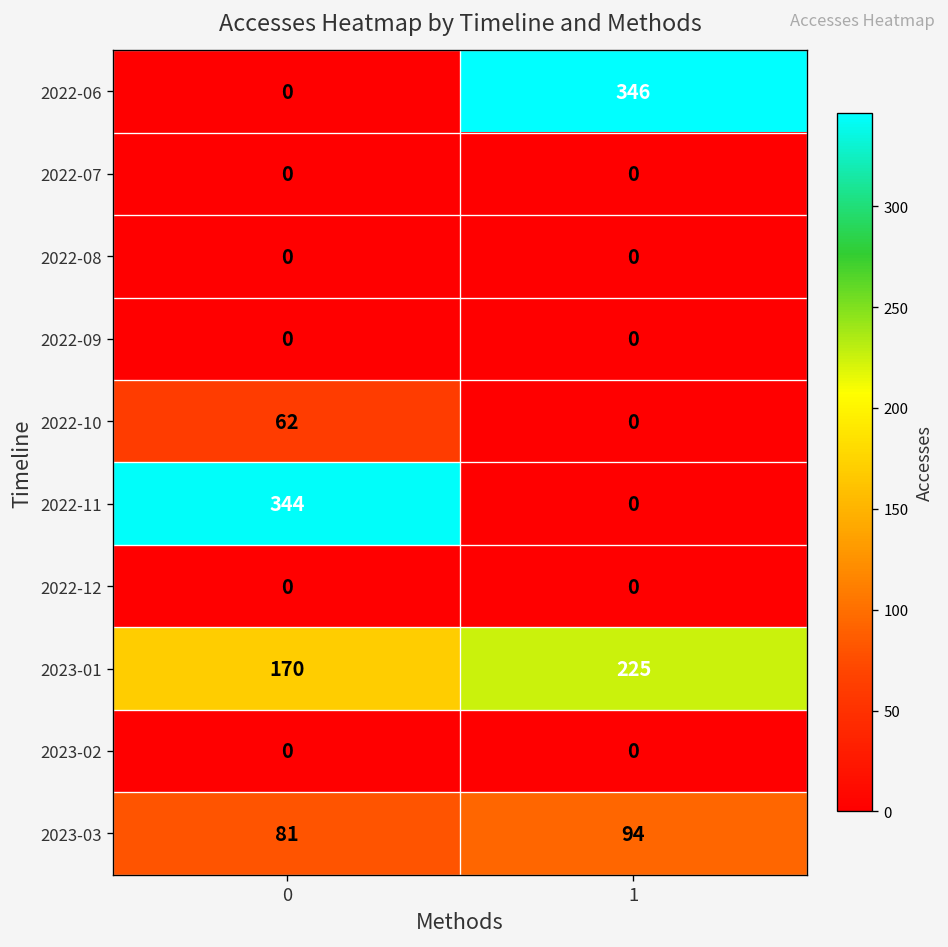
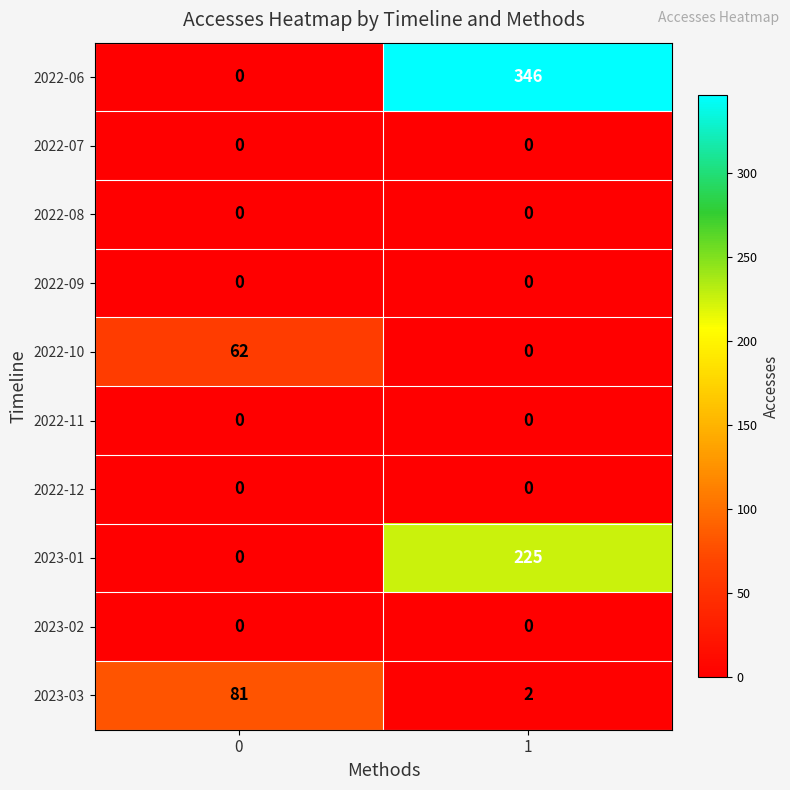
2022-11, 0: 344 -> 0
2023-01, 0: 170 -> 0
2023-03, 1: 94 -> 2
